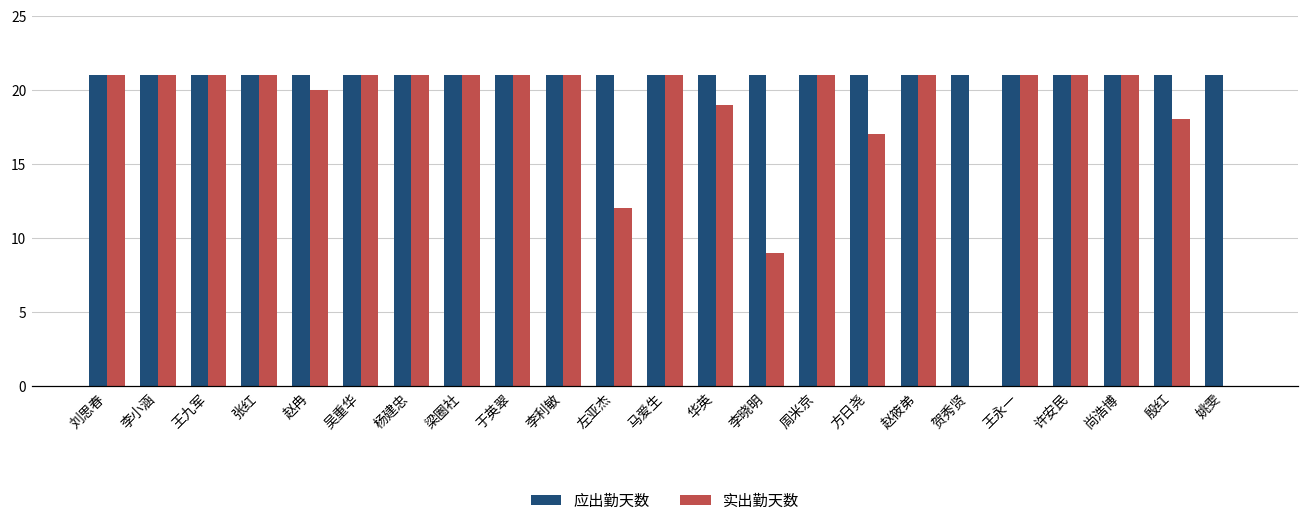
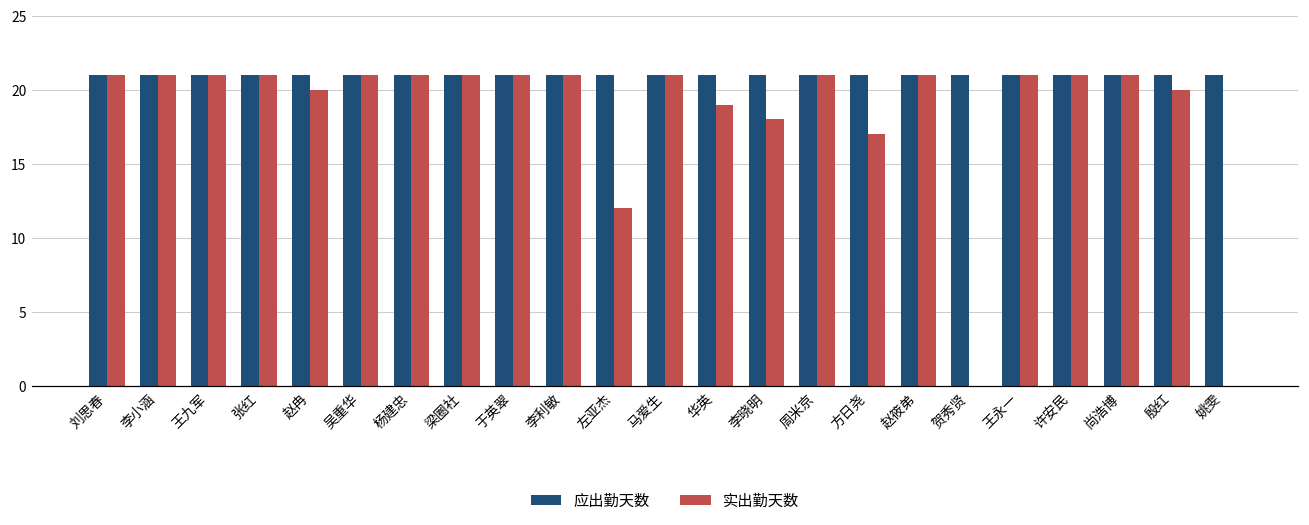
实出勤天数, 李晓明: 9 -> 18
实出勤天数, 殷红: 18 -> 20
